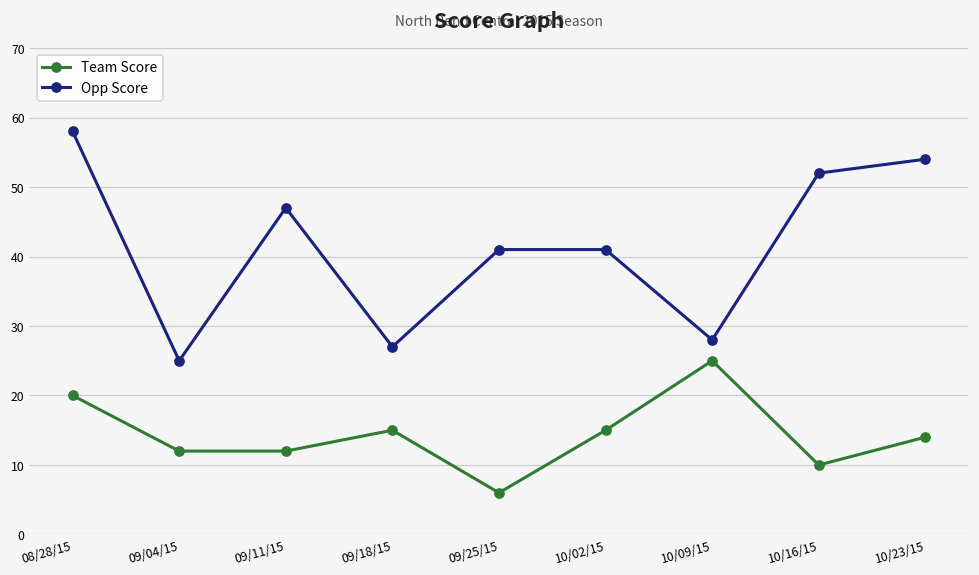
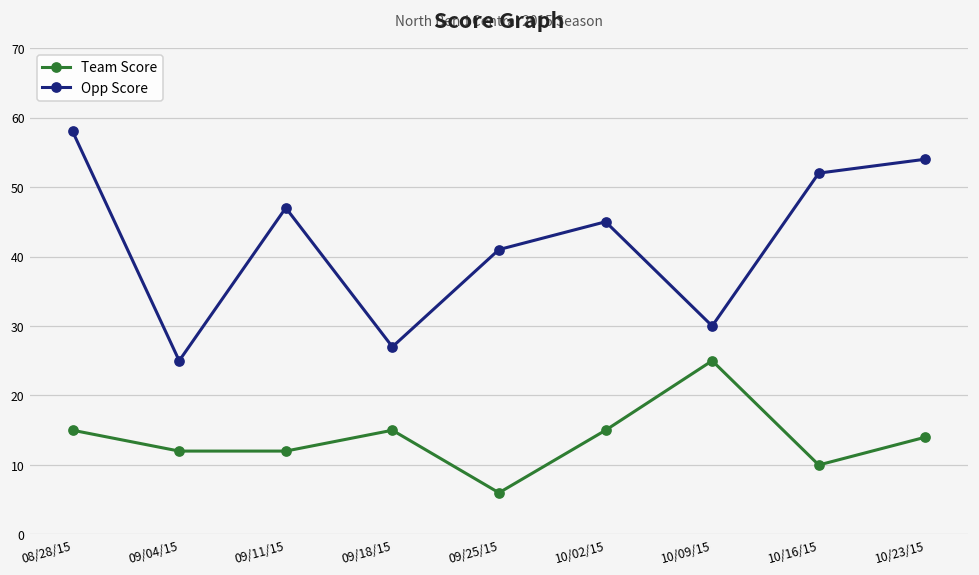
Team Score, 08/28/15: 20 -> 15
Opp Score, 10/02/15: 41 -> 45
Opp Score, 10/09/15: 28 -> 30
